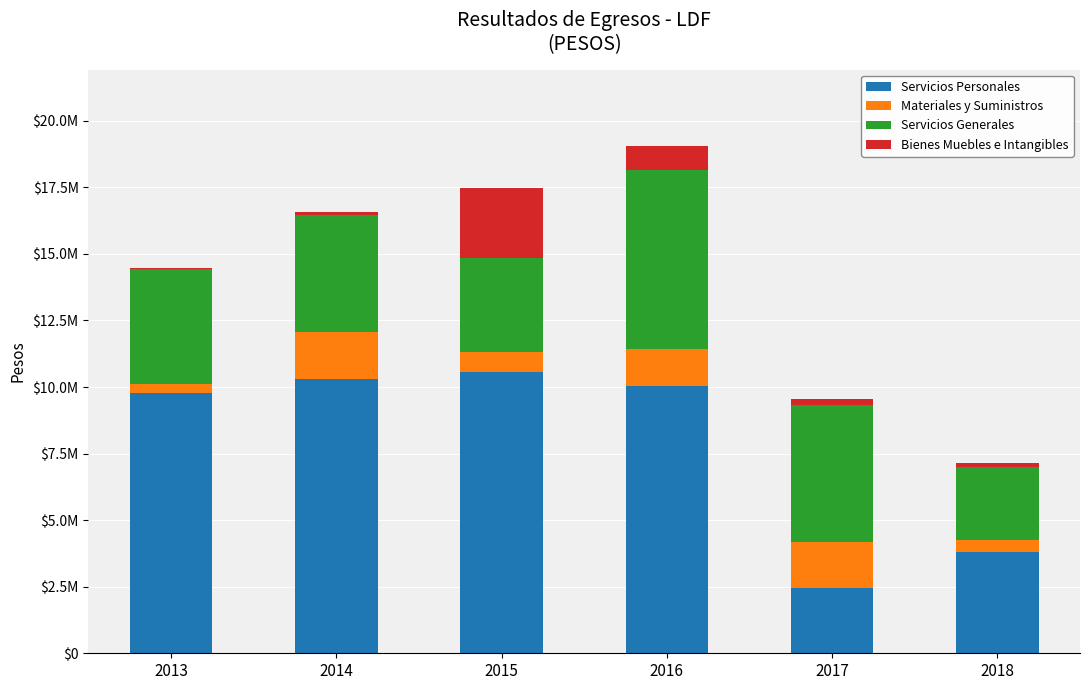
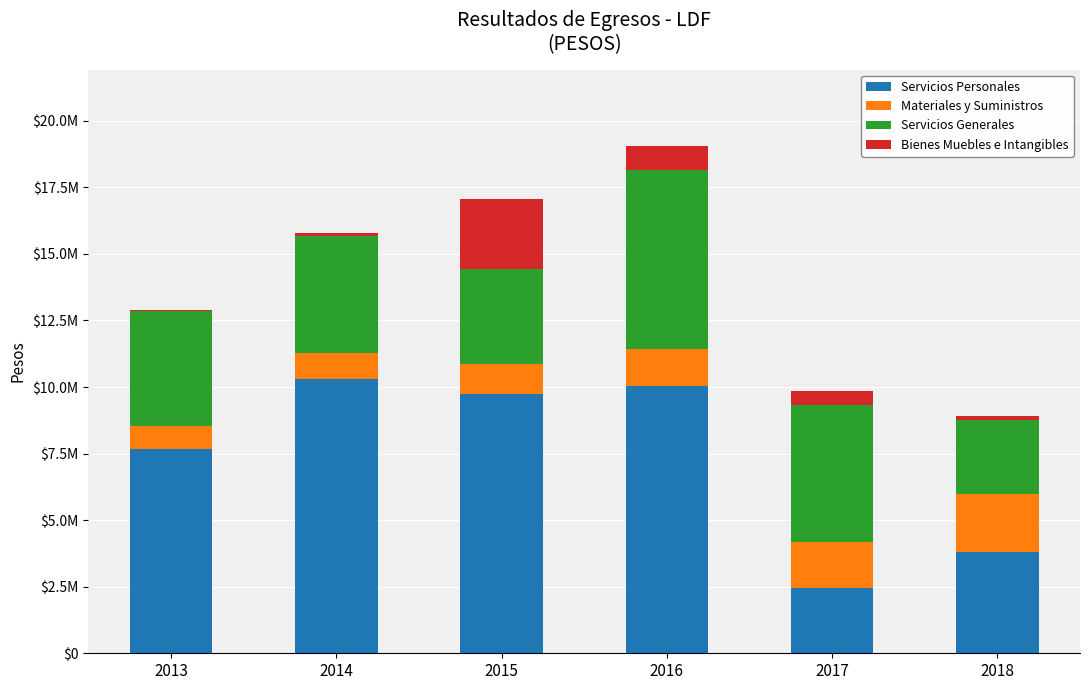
Servicios Personales, 2013: $9800000 -> $7700000
Materiales y Suministros, 2013: $300000 -> $900000
Materiales y Suministros, 2014: $1800000 -> $1000000
Servicios Personales, 2015: $10600000 -> $9700000
Materiales y Suministros, 2015: $700000 -> $1100000
Bienes Muebles e Intangibles, 2017: $200000 -> $500000
Materiales y Suministros, 2018: $400000 -> $2200000
